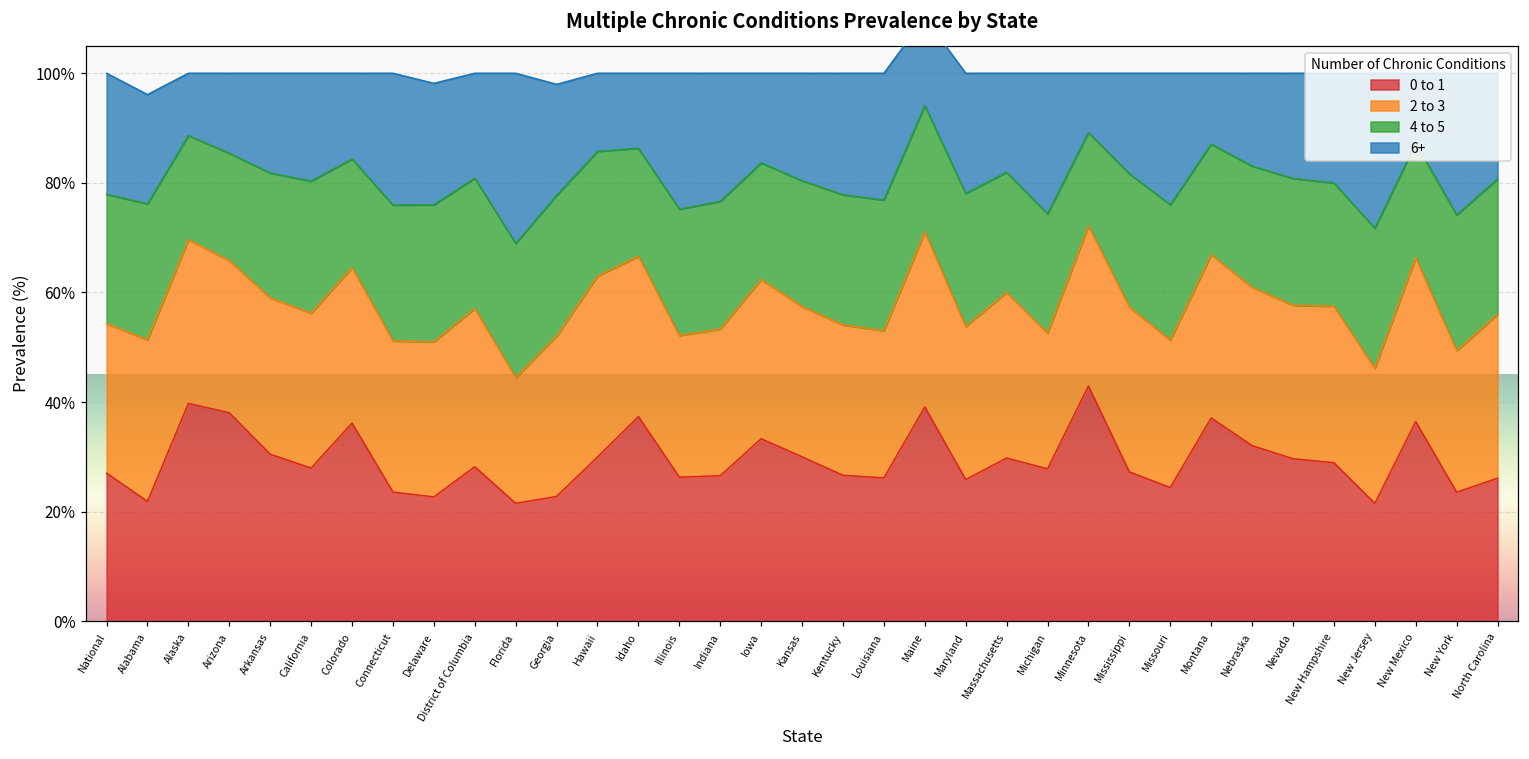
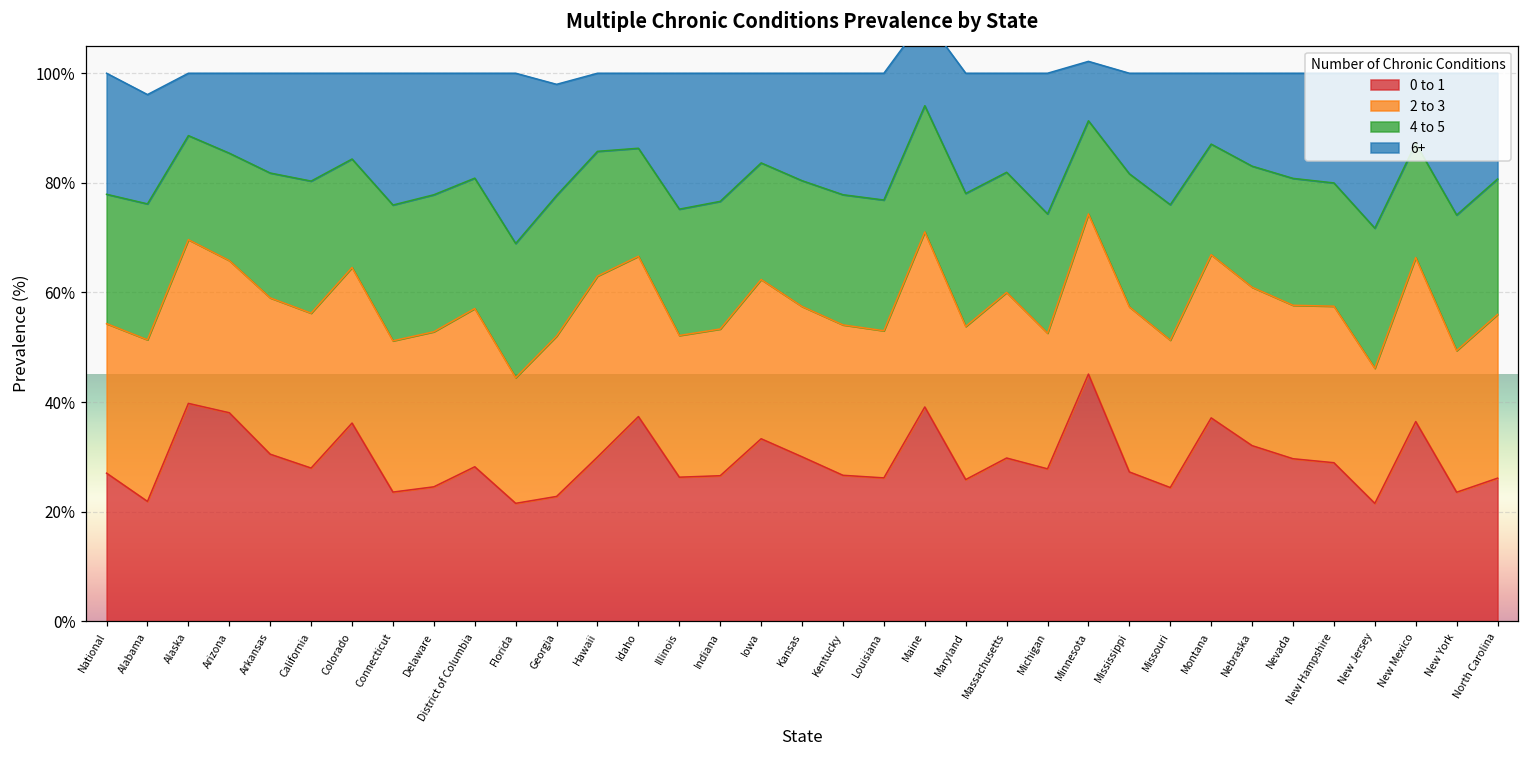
0 to 1, Delaware: 23% -> 25%
0 to 1, Minnesota: 43% -> 45%
